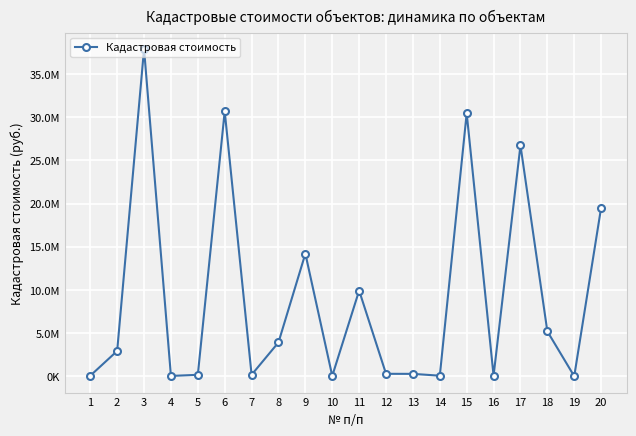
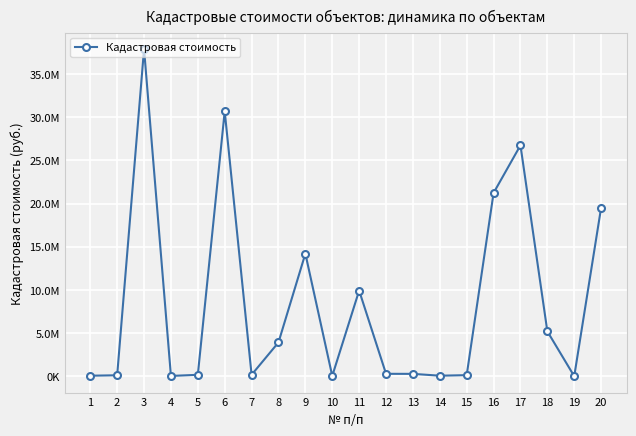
2: 3000000 -> 0
15: 30000000 -> 0
16: 0 -> 21000000
